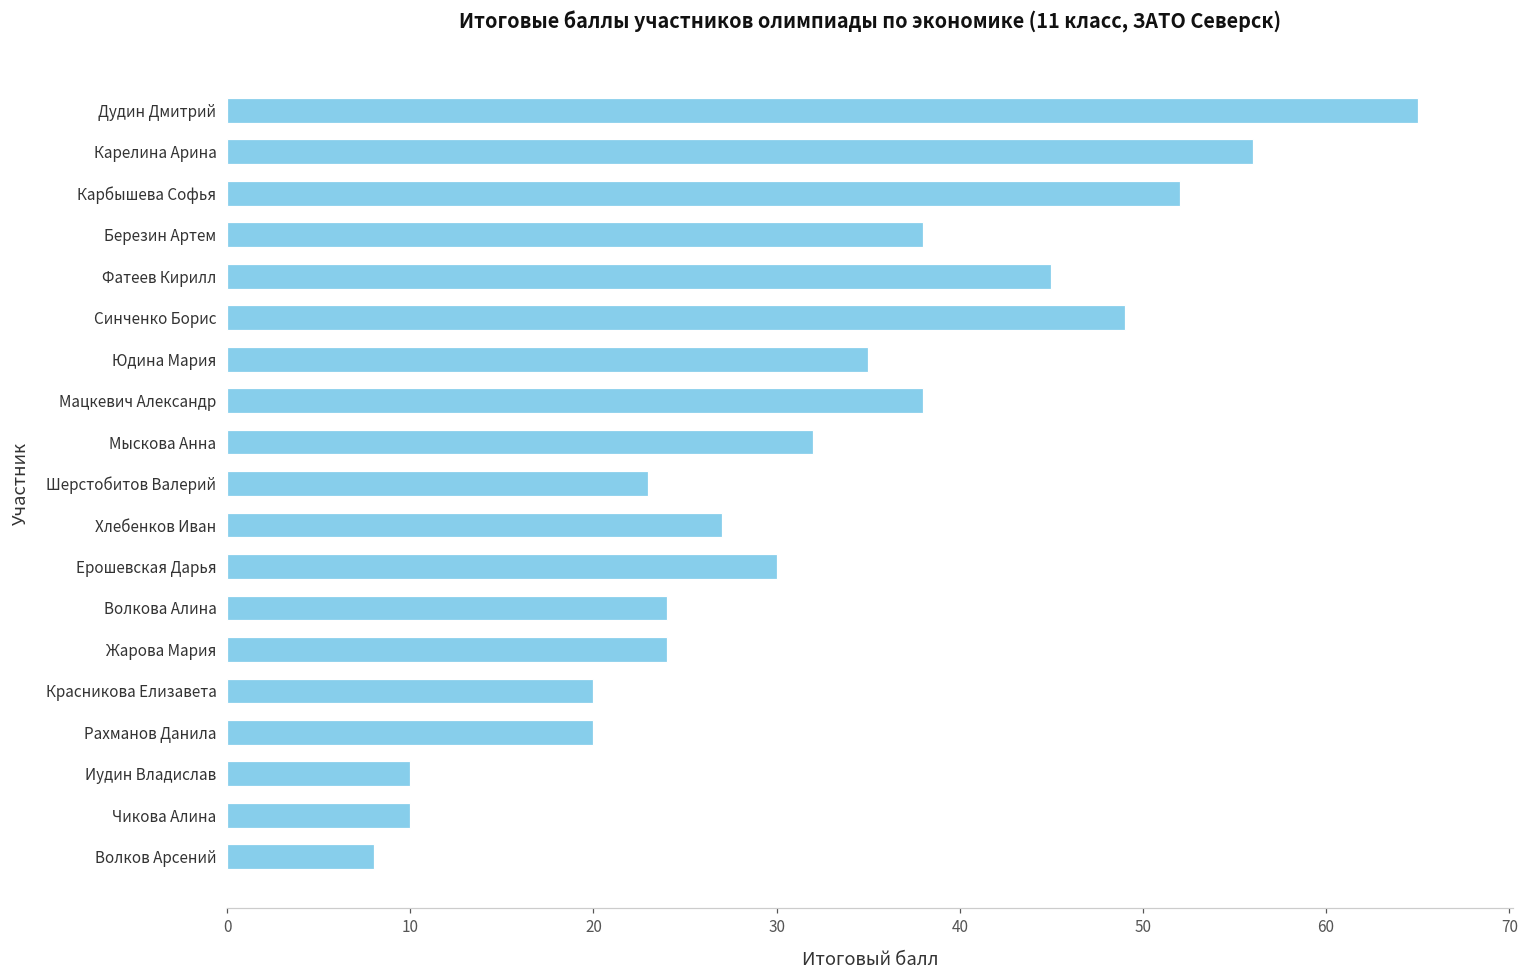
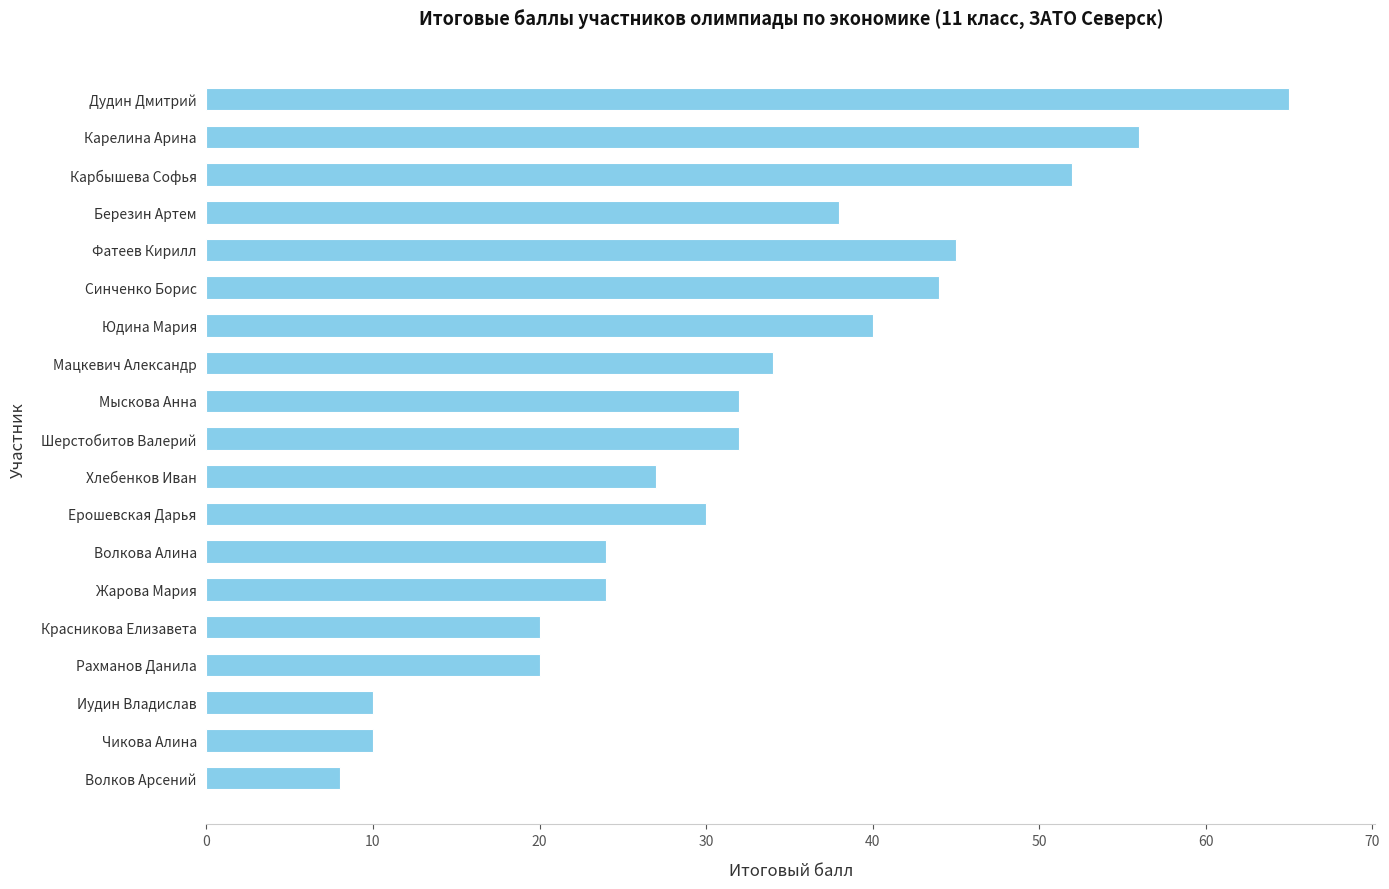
Синченко Борис: 49 -> 44
Юдина Мария: 35 -> 40
Мацкевич Александр: 38 -> 34
Шерстобитов Валерий: 23 -> 32
